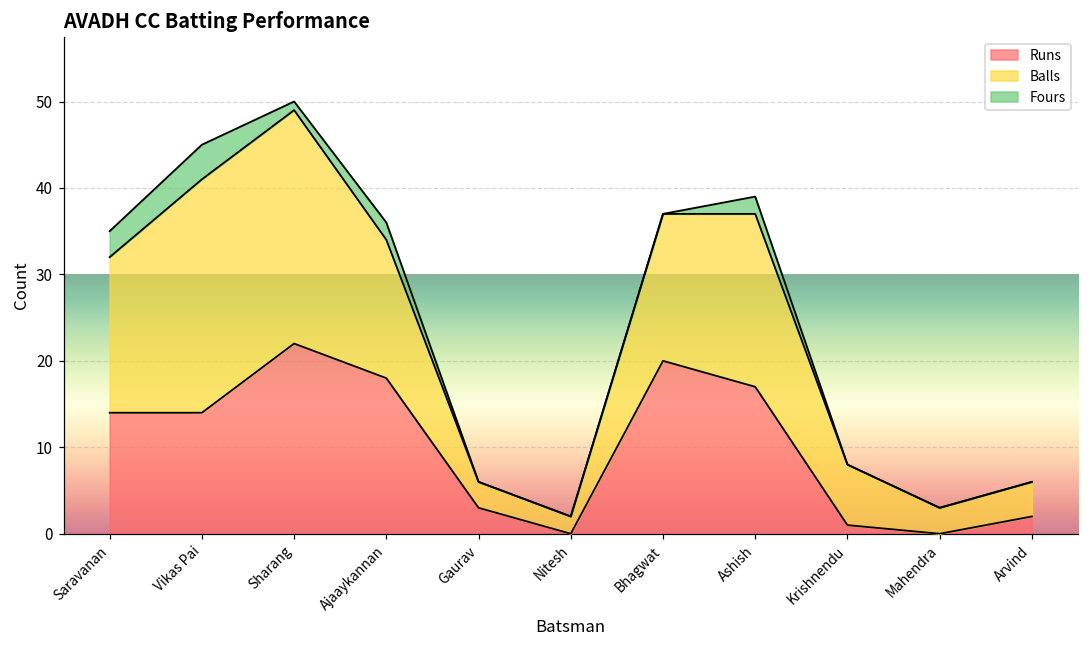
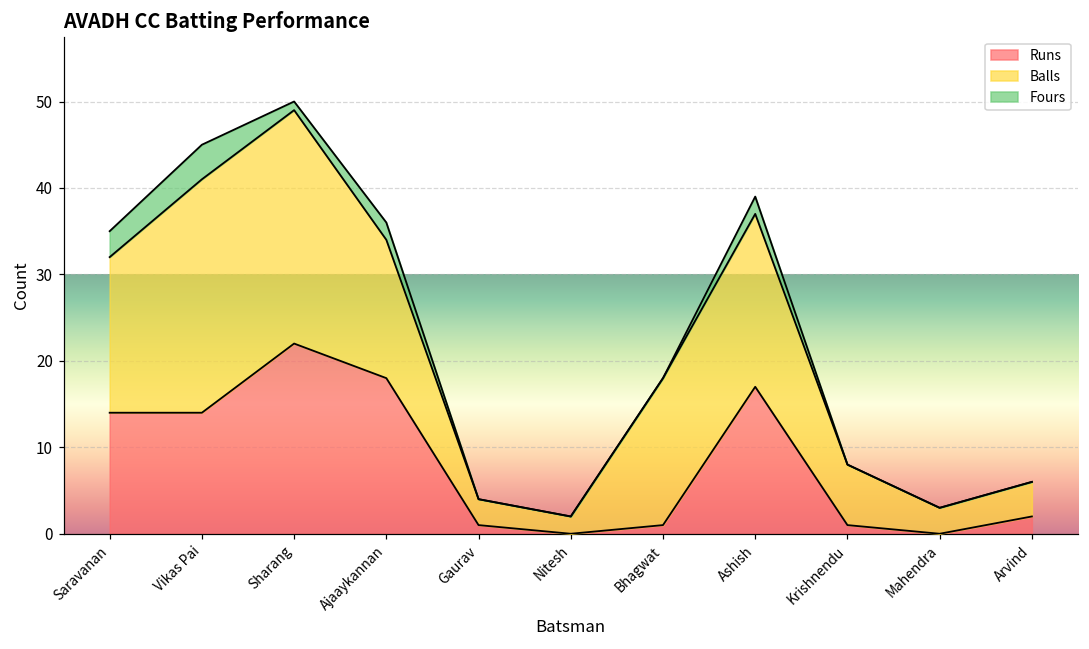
Runs, Gaurav: 3 -> 1
Runs, Bhagwat: 20 -> 1
